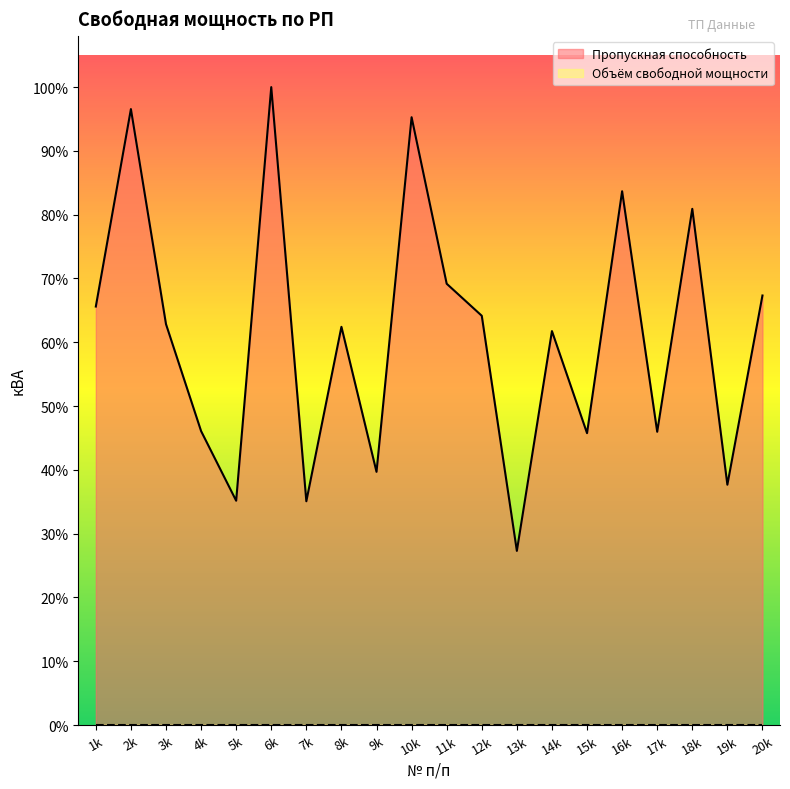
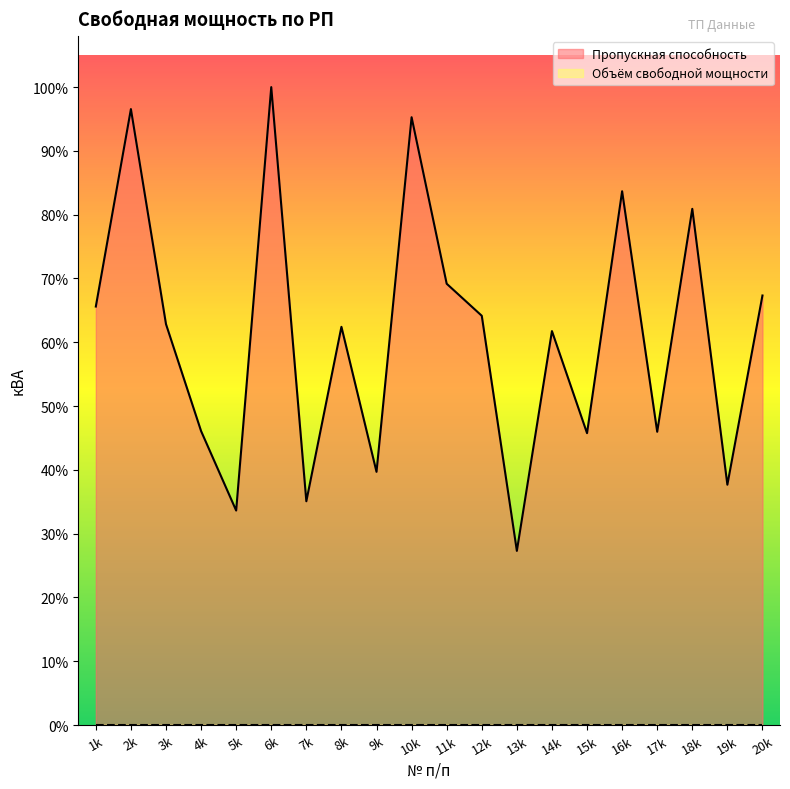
Пропускная способность, 5k: 35% -> 34%
